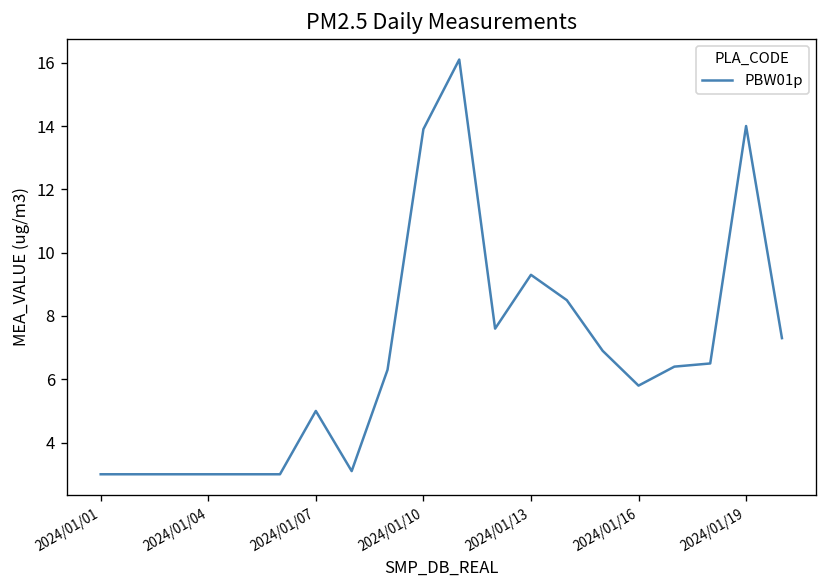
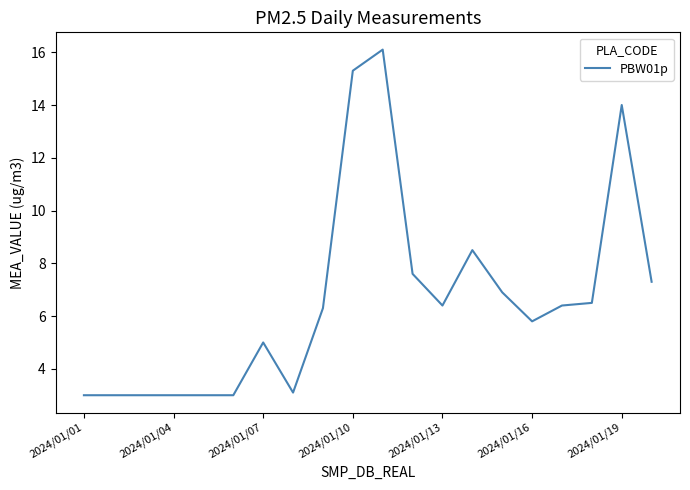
2024/01/10: 13.9 -> 15.3
2024/01/13: 9.3 -> 6.4
